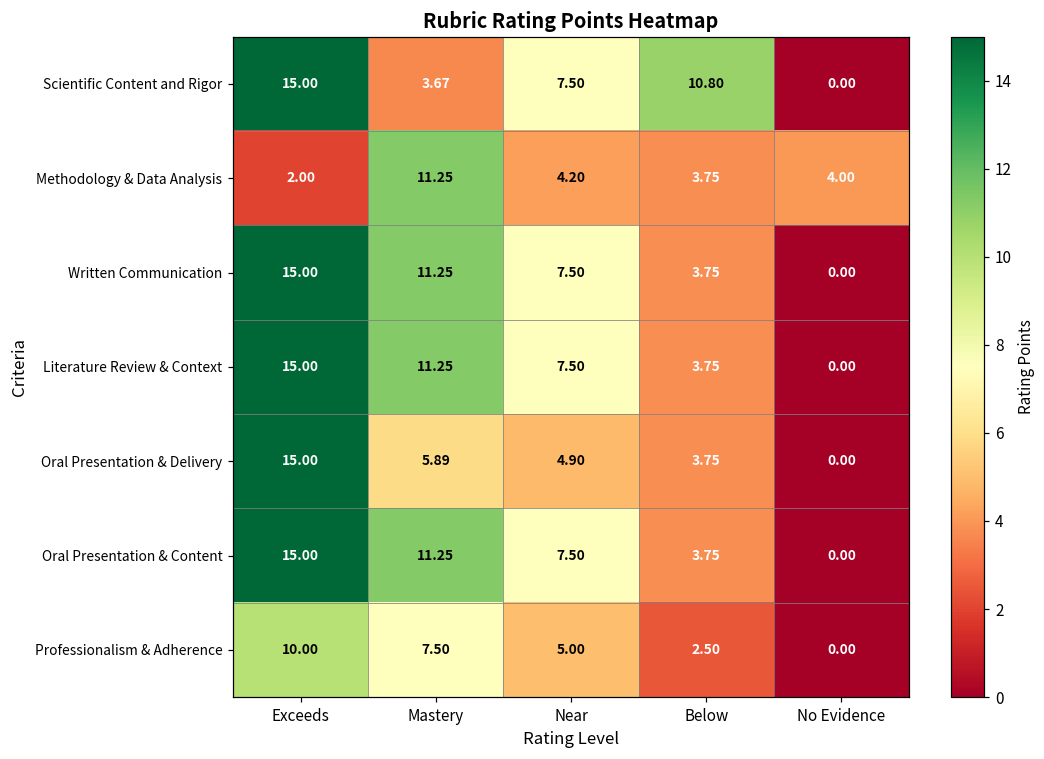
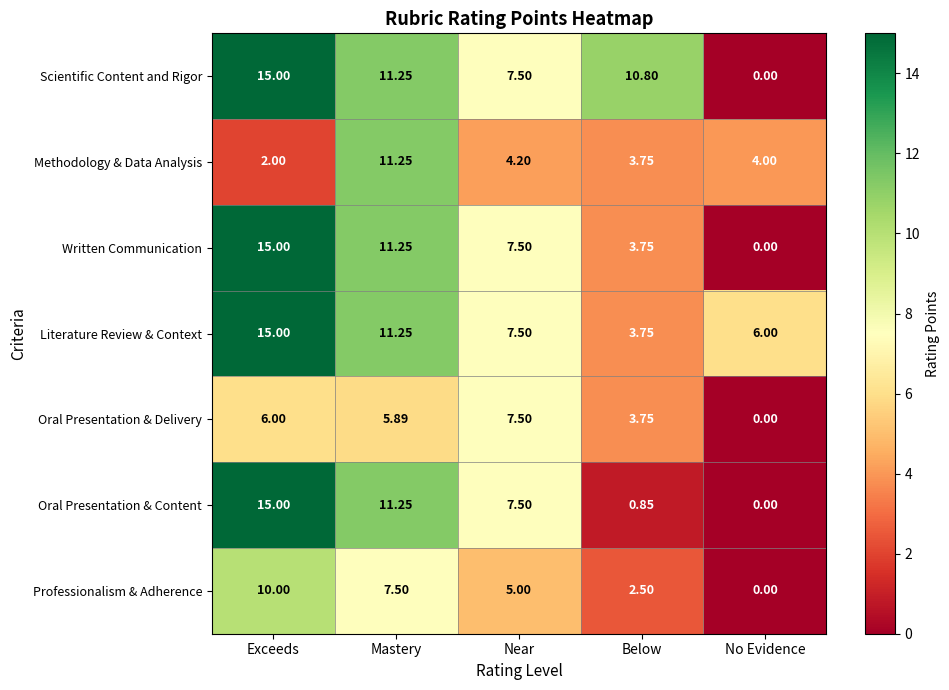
Scientific Content and Rigor, Mastery: 3.67 -> 11.25
Literature Review & Context, No Evidence: 0.00 -> 6.00
Oral Presentation & Delivery, Exceeds: 15.00 -> 6.00
Oral Presentation & Delivery, Near: 4.90 -> 7.50
Oral Presentation & Content, Below: 3.75 -> 0.85
